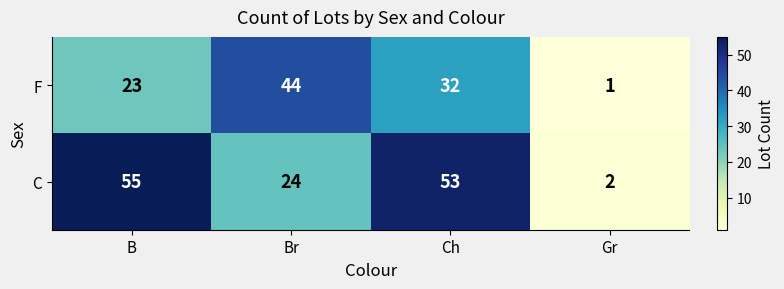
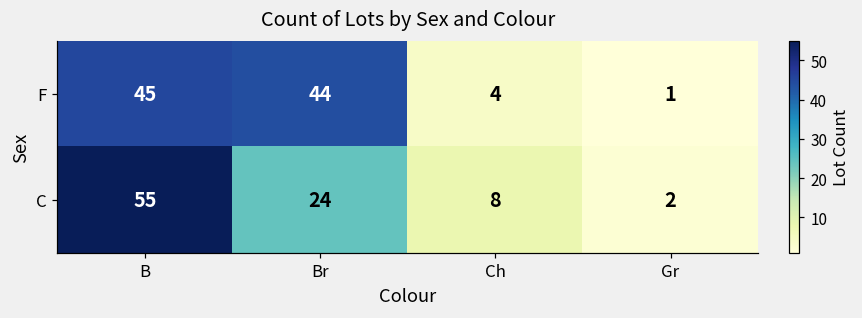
F, B: 23 -> 45
F, Ch: 32 -> 4
C, Ch: 53 -> 8
